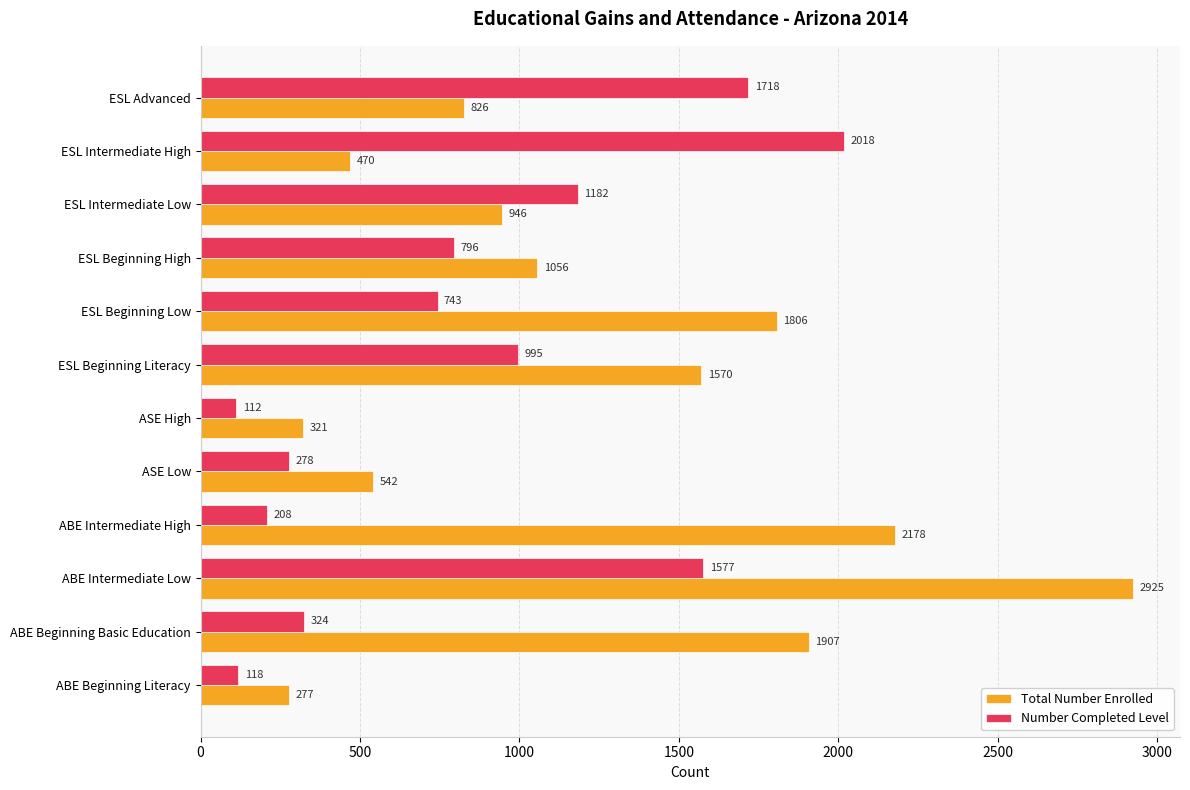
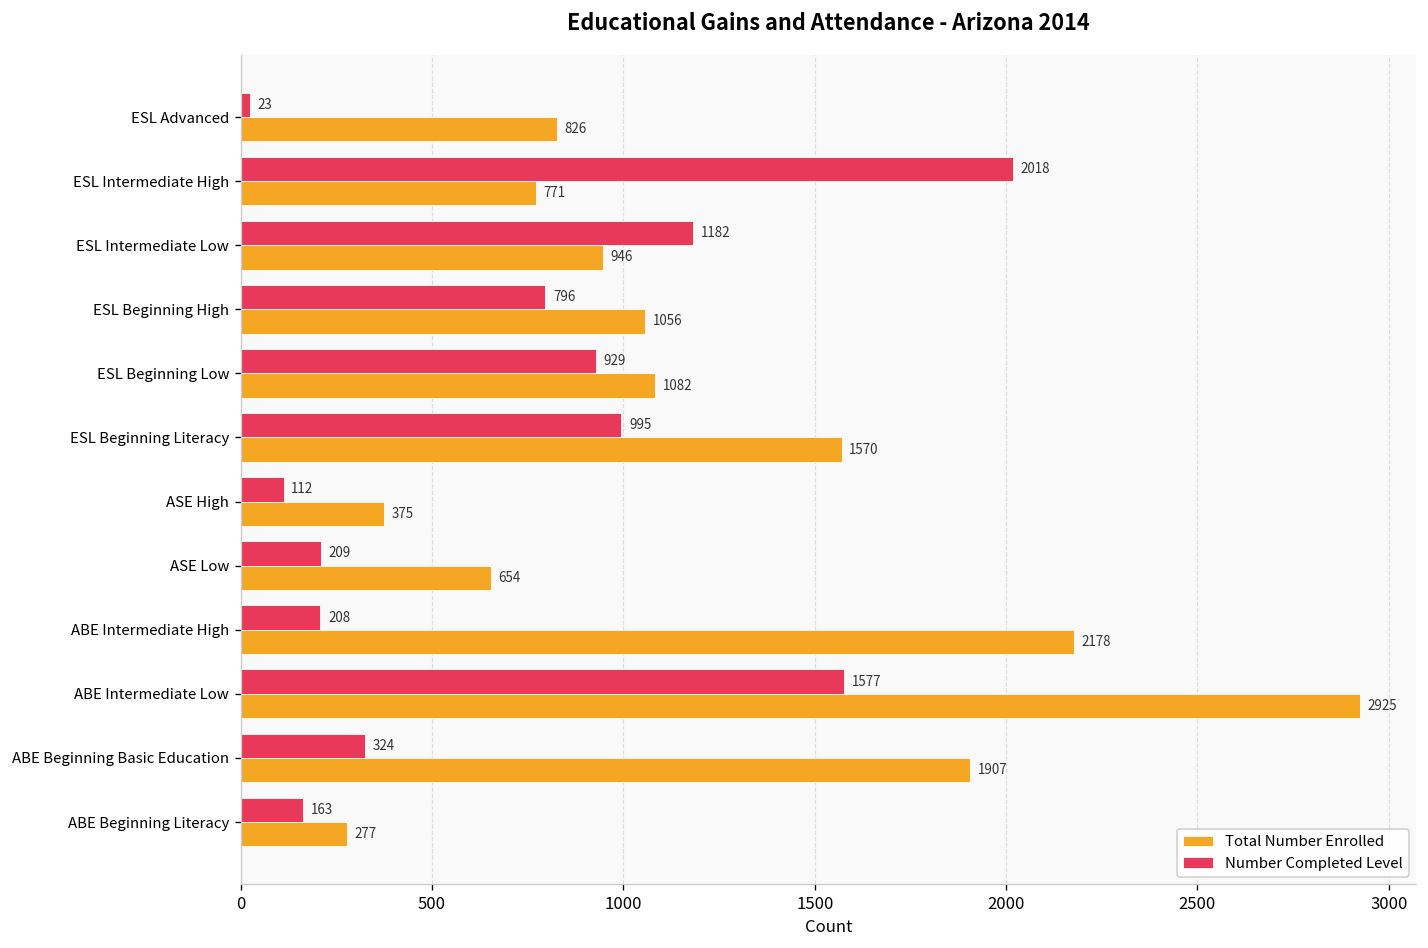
Number Completed Level, ESL Advanced: 1718 -> 23
Total Number Enrolled, ESL Intermediate High: 470 -> 771
Number Completed Level, ESL Beginning Low: 743 -> 929
Total Number Enrolled, ESL Beginning Low: 1806 -> 1082
Total Number Enrolled, ASE High: 321 -> 375
Number Completed Level, ASE Low: 278 -> 209
Total Number Enrolled, ASE Low: 542 -> 654
Number Completed Level, ABE Beginning Literacy: 118 -> 163
